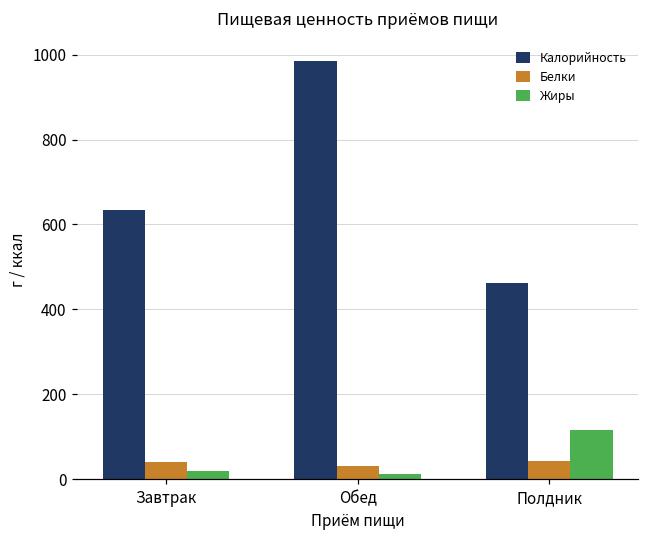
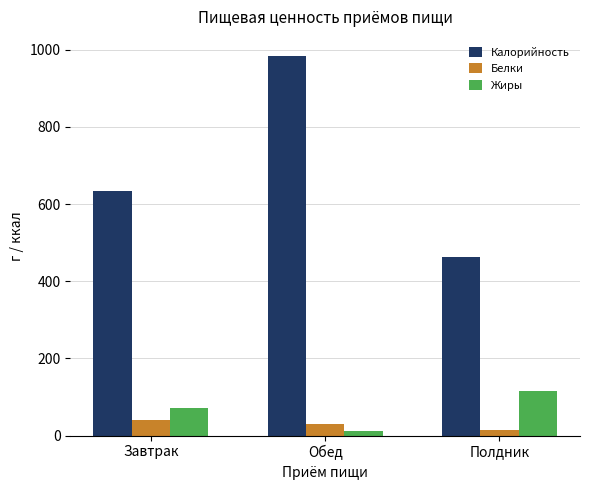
Жиры, Завтрак: 20 -> 70
Белки, Полдник: 40 -> 10
